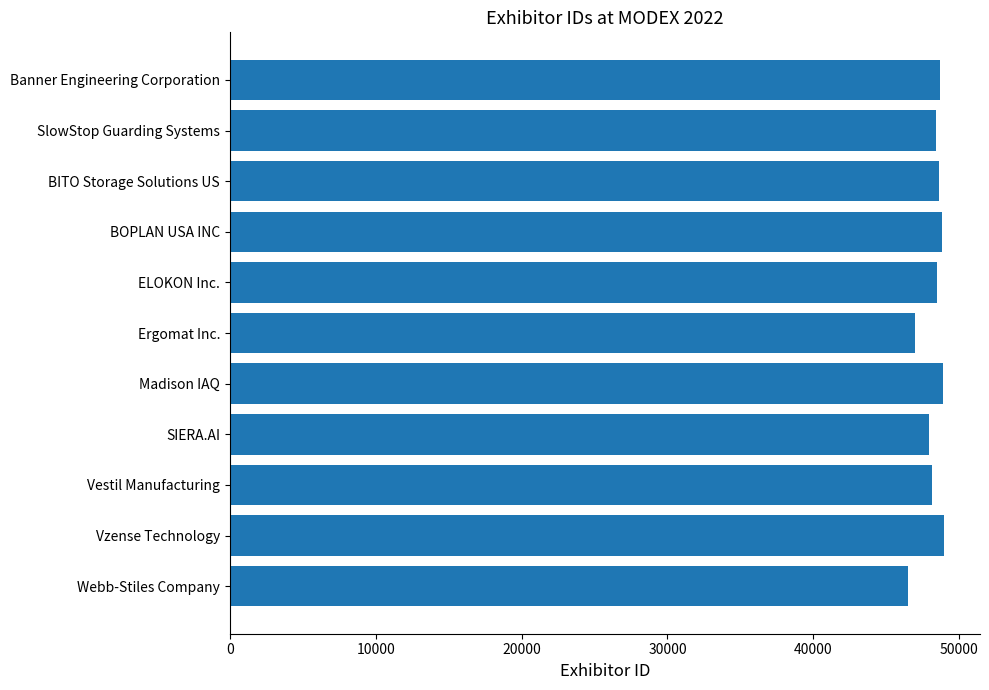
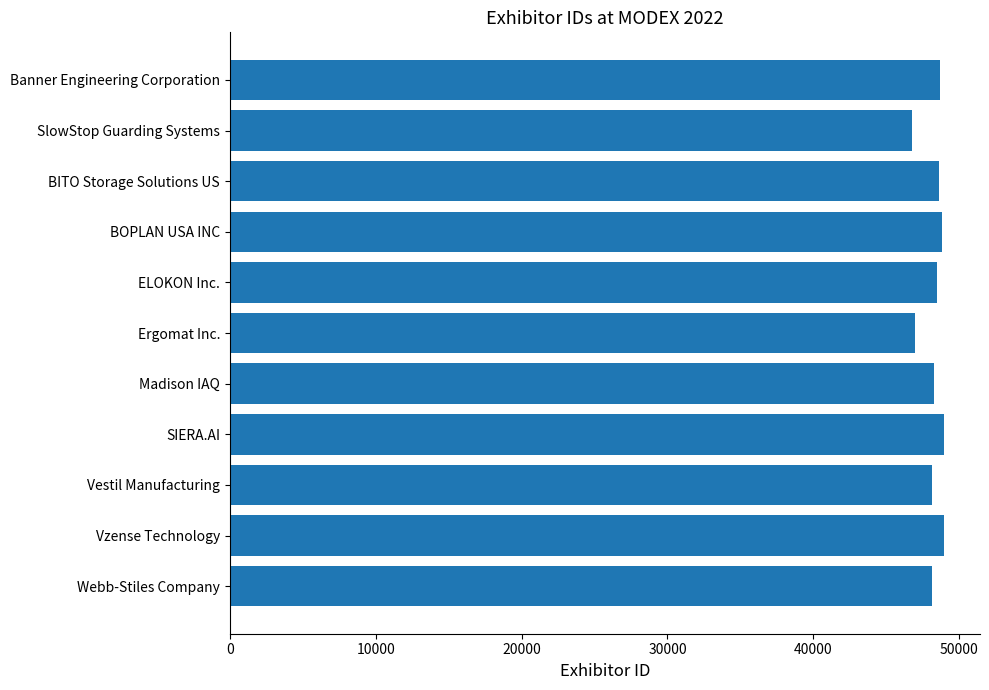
SlowStop Guarding Systems: 48400 -> 46800
Madison IAQ: 48900 -> 48300
SIERA.AI: 47900 -> 48900
Webb-Stiles Company: 46500 -> 48100
